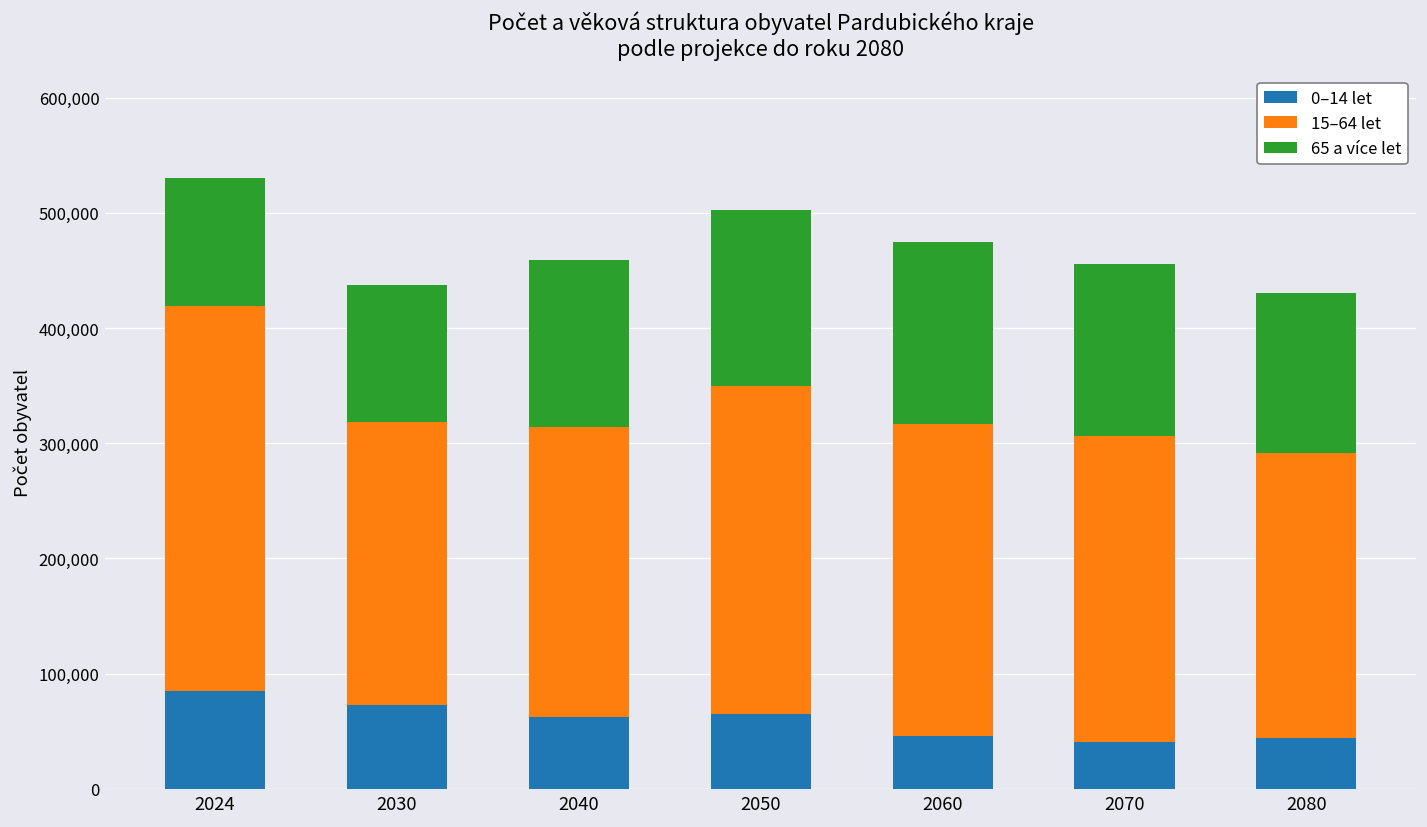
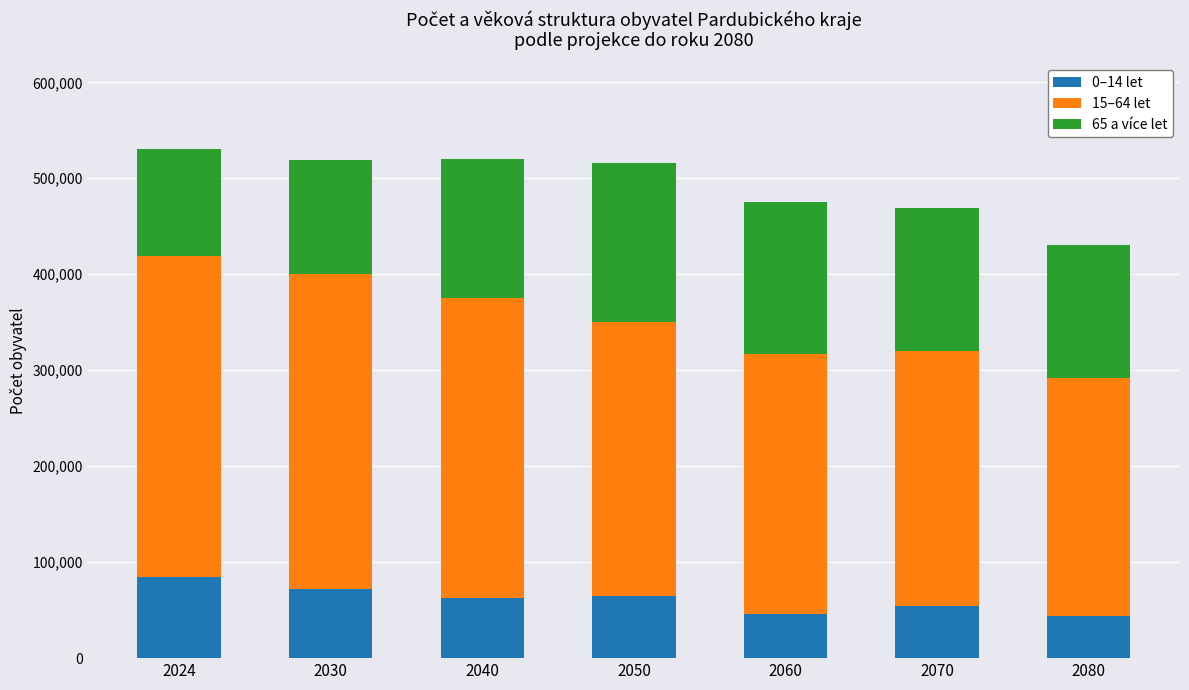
15–64 let, 2030: 250,000 -> 330,000
15–64 let, 2040: 250,000 -> 310,000
65 a více let, 2050: 150,000 -> 170,000
0–14 let, 2070: 40,000 -> 50,000
